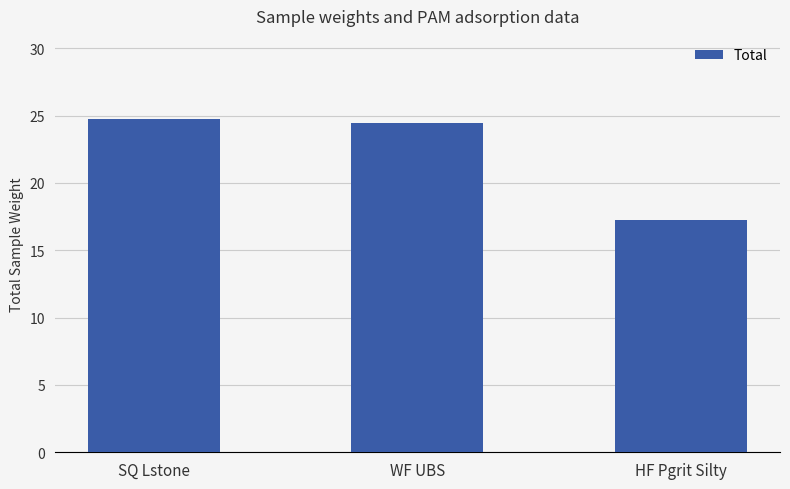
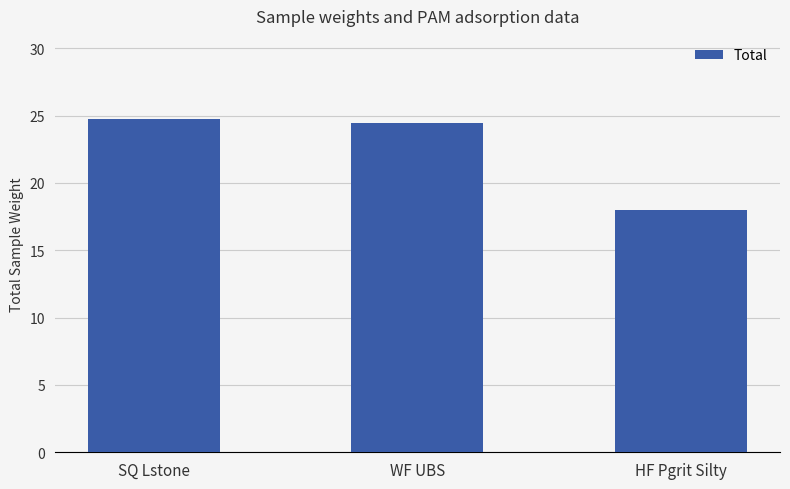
HF Pgrit Silty: 17.2 -> 18.0
